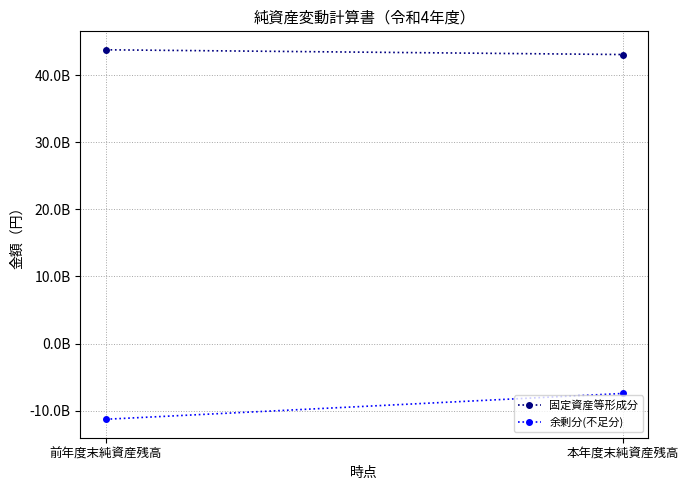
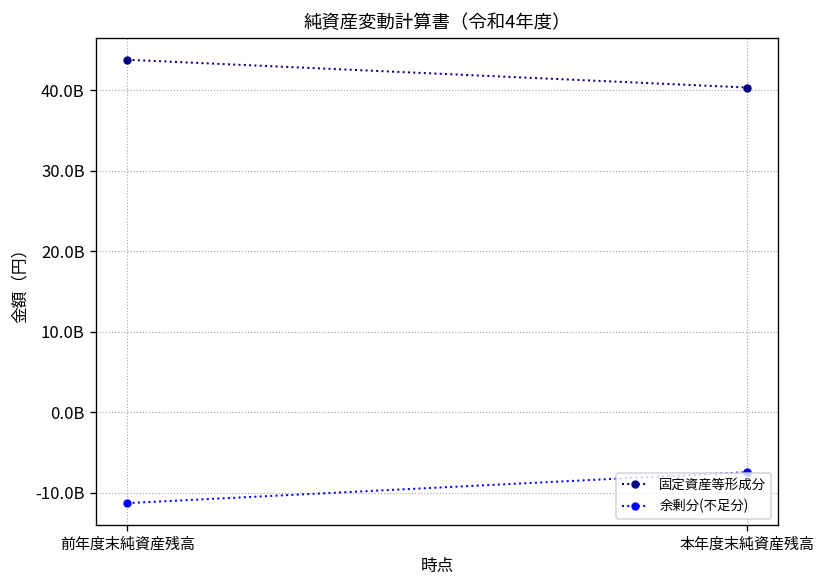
固定資産等形成分, 本年度末純資産残高: 43000000000 -> 40000000000
